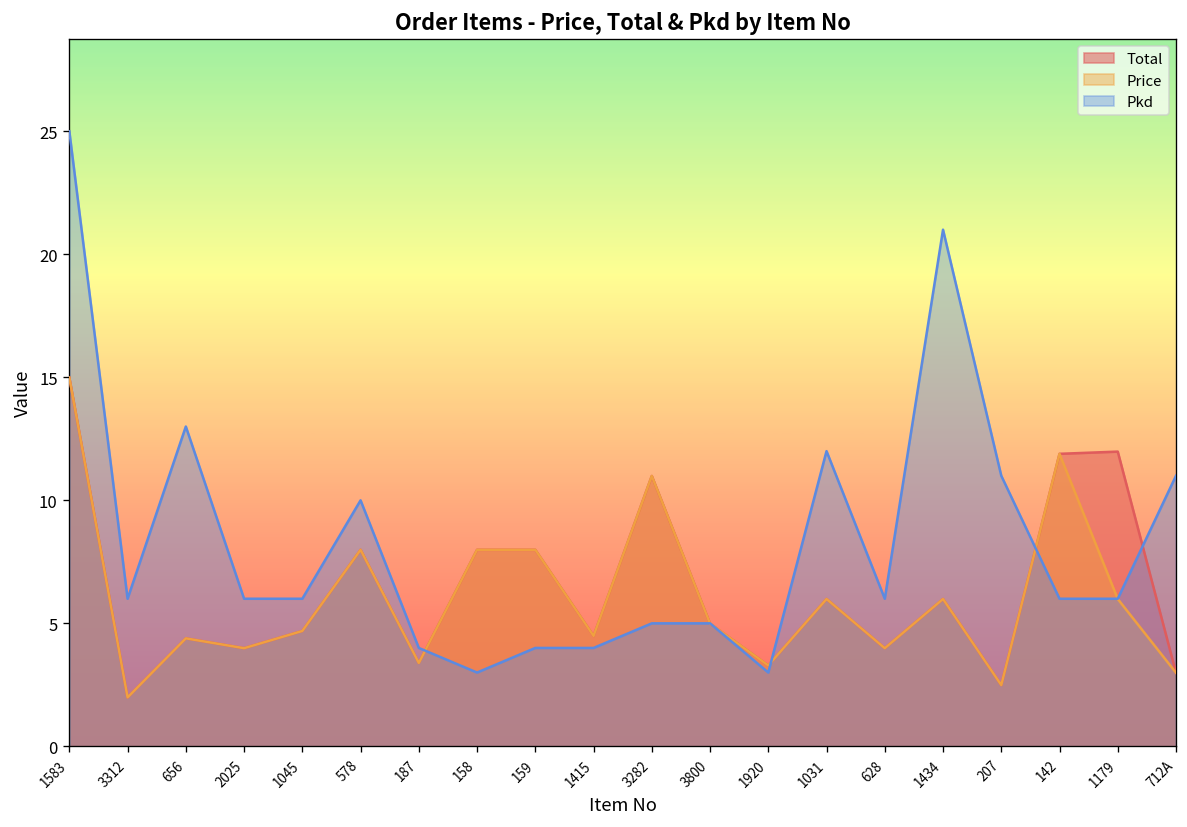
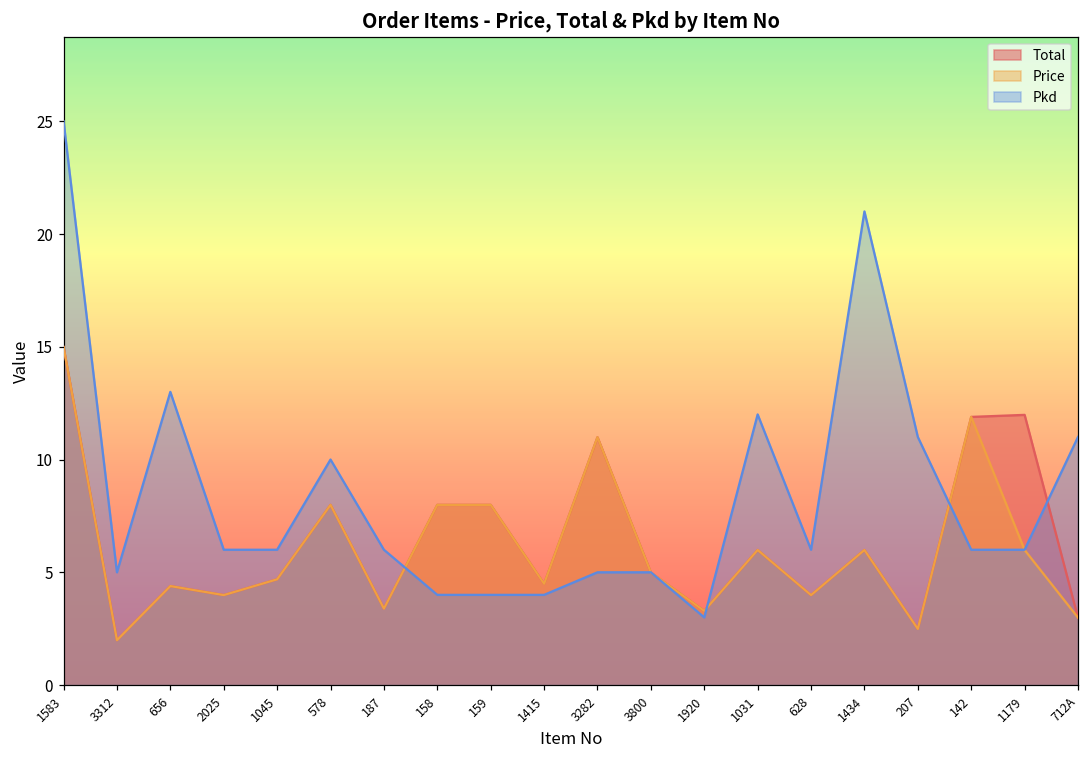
Pkd, 3312: 6 -> 5
Pkd, 187: 4 -> 6
Pkd, 158: 3 -> 4
